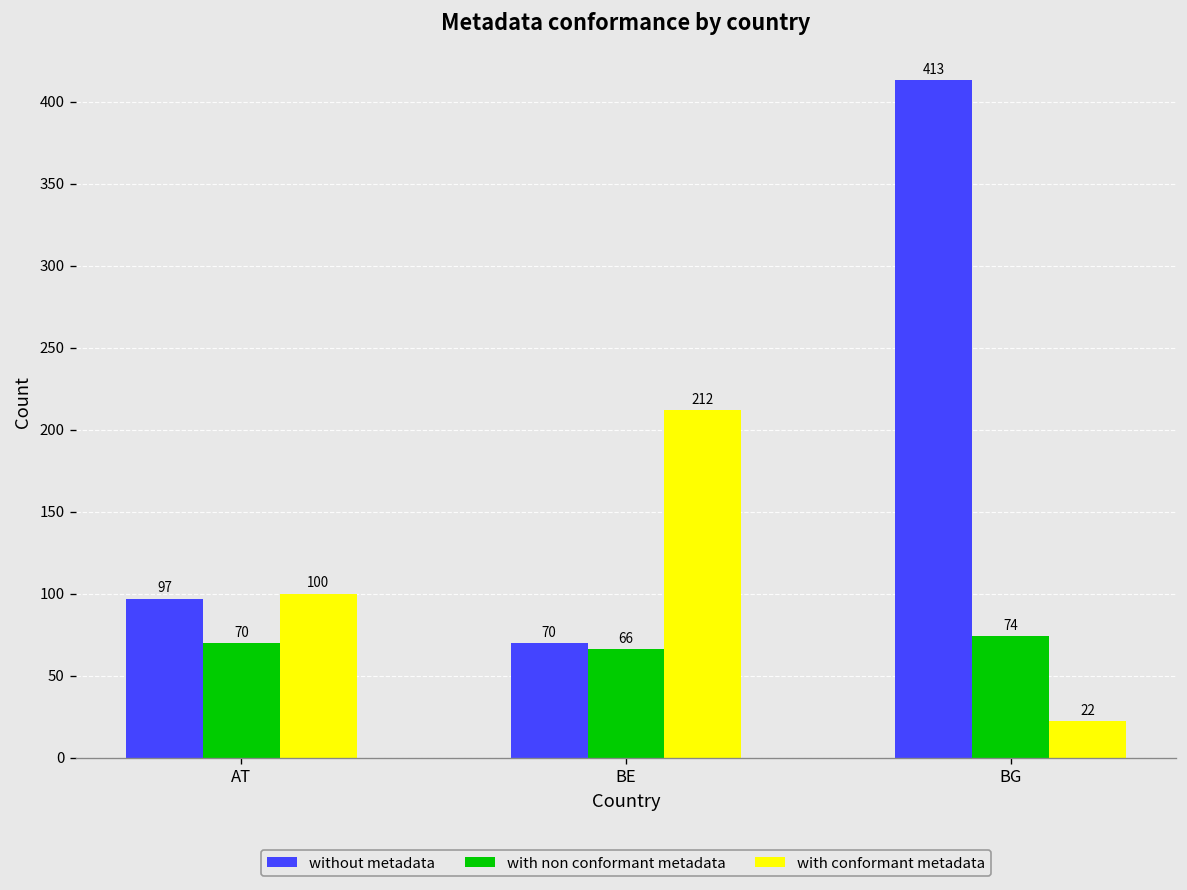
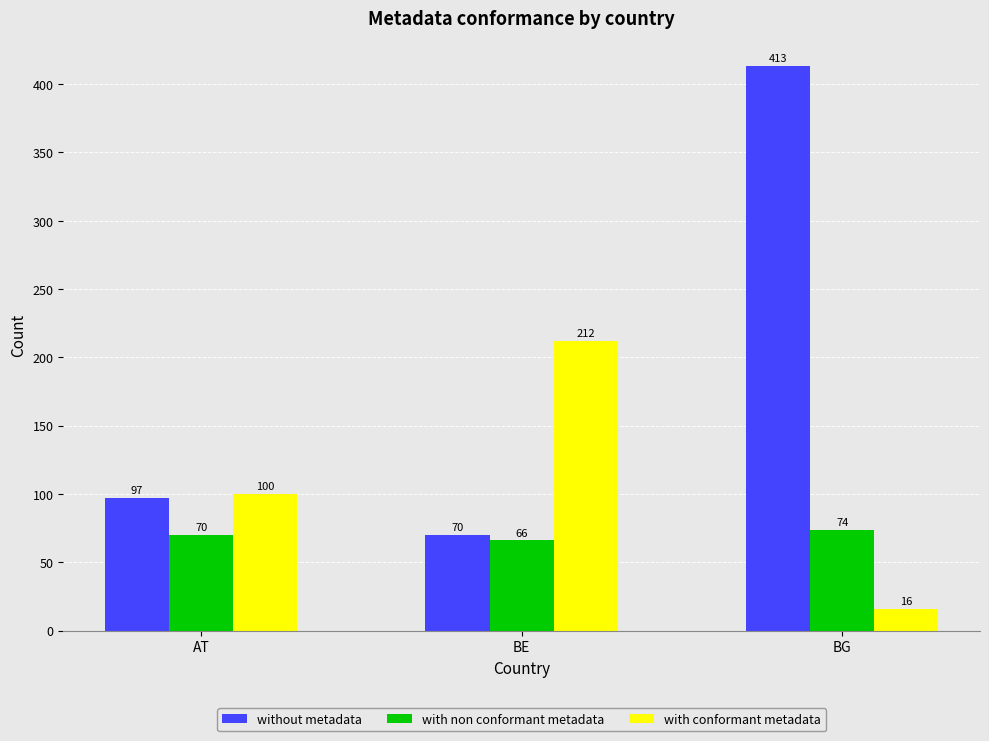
with conformant metadata, BG: 22 -> 16
